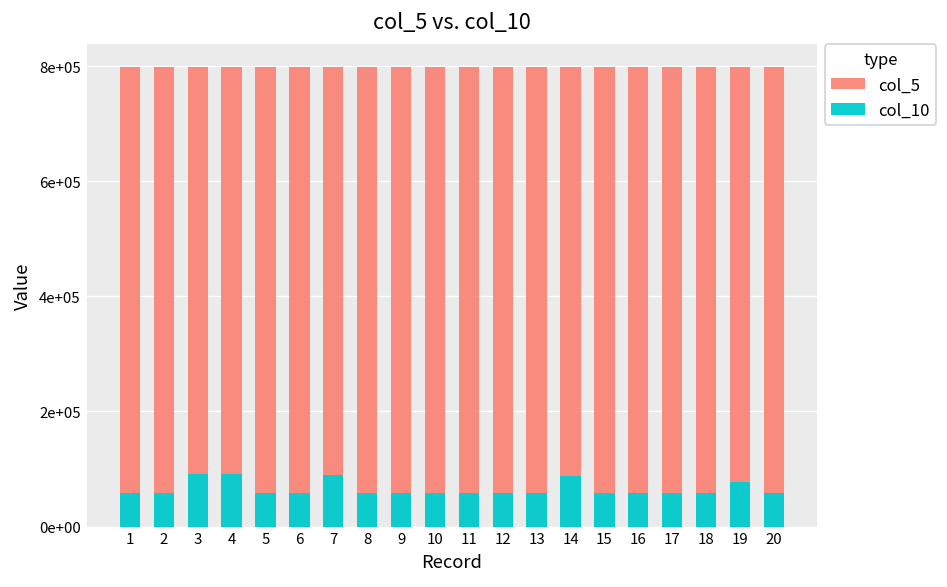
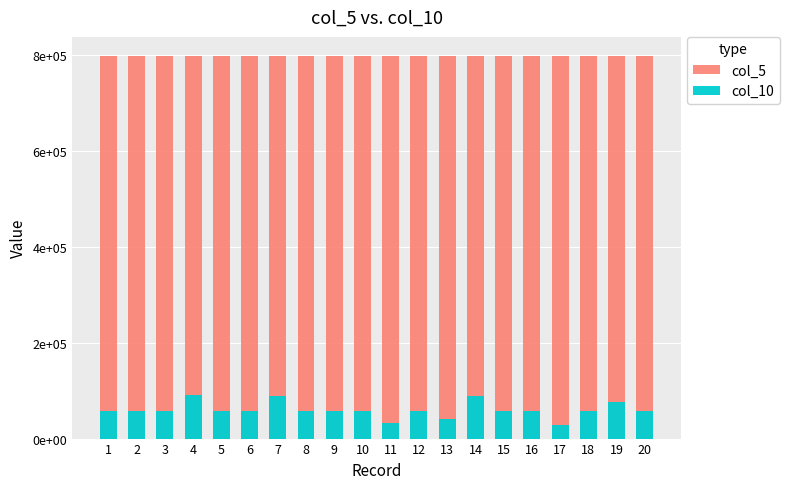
col_10, 3: 90000 -> 60000
col_10, 11: 60000 -> 30000
col_10, 13: 60000 -> 40000
col_10, 17: 60000 -> 30000
